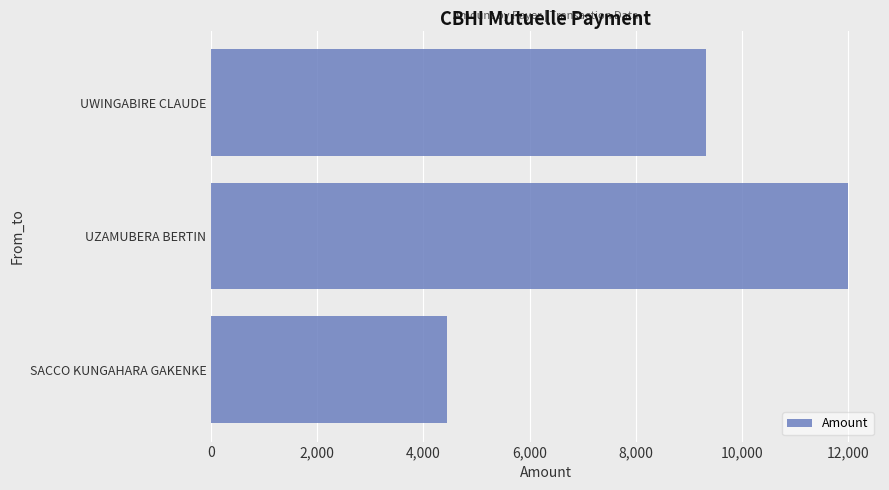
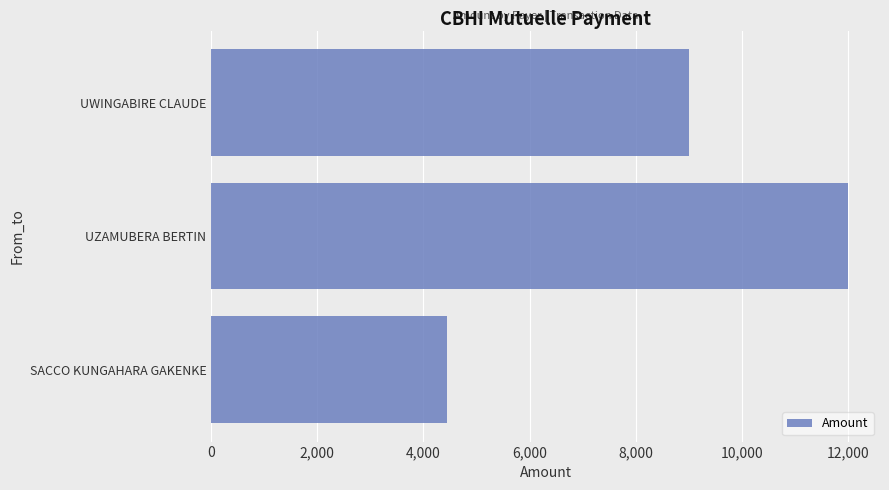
UWINGABIRE CLAUDE: 9,300 -> 9,000
